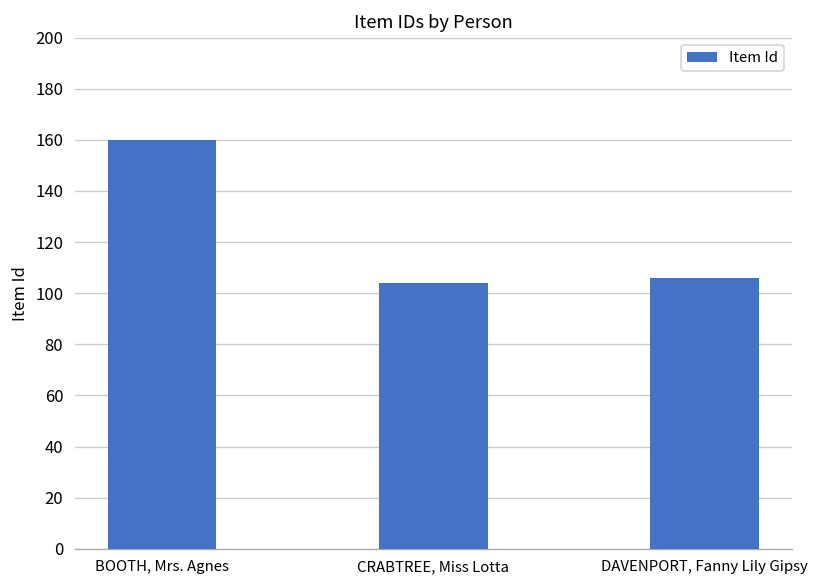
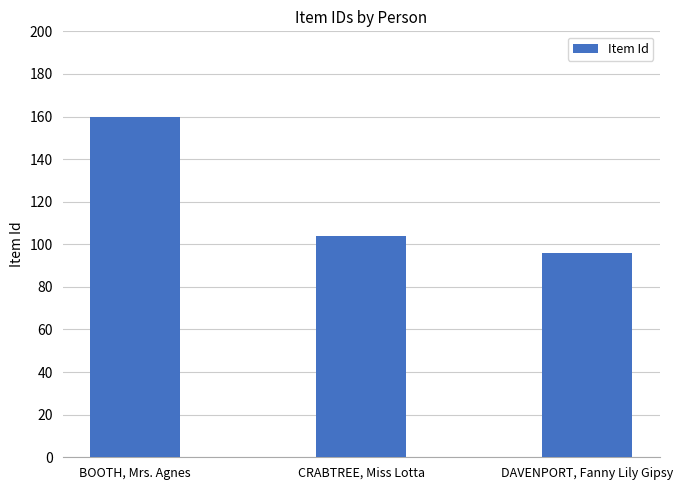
DAVENPORT, Fanny Lily Gipsy: 106 -> 96
